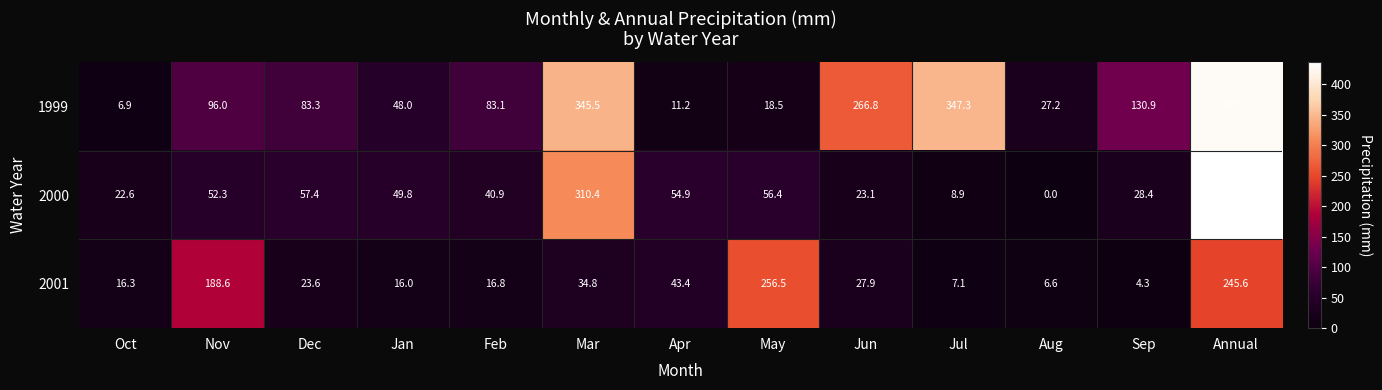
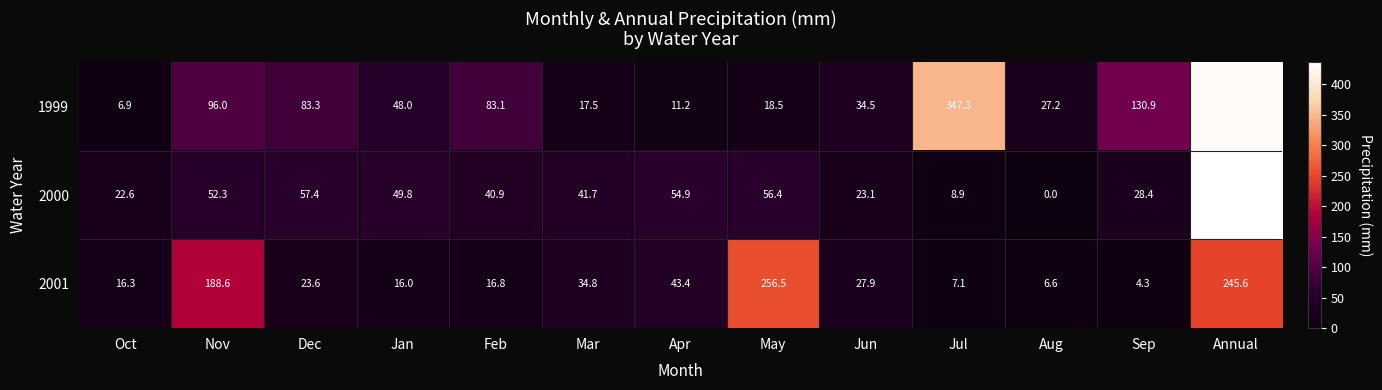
1999, Mar: 345.5 -> 17.5
1999, Jun: 266.8 -> 34.5
2000, Mar: 310.4 -> 41.7
